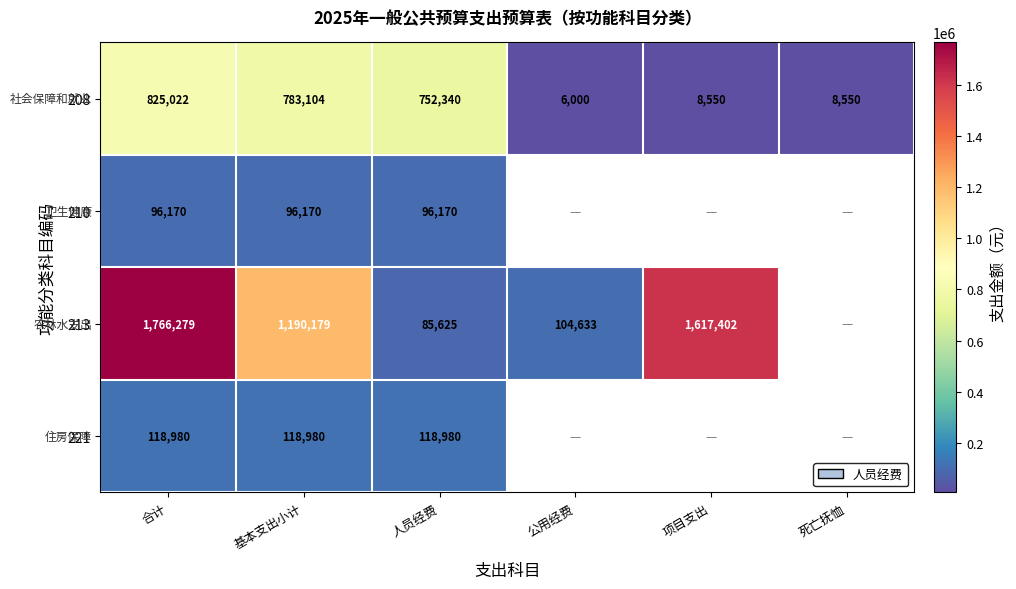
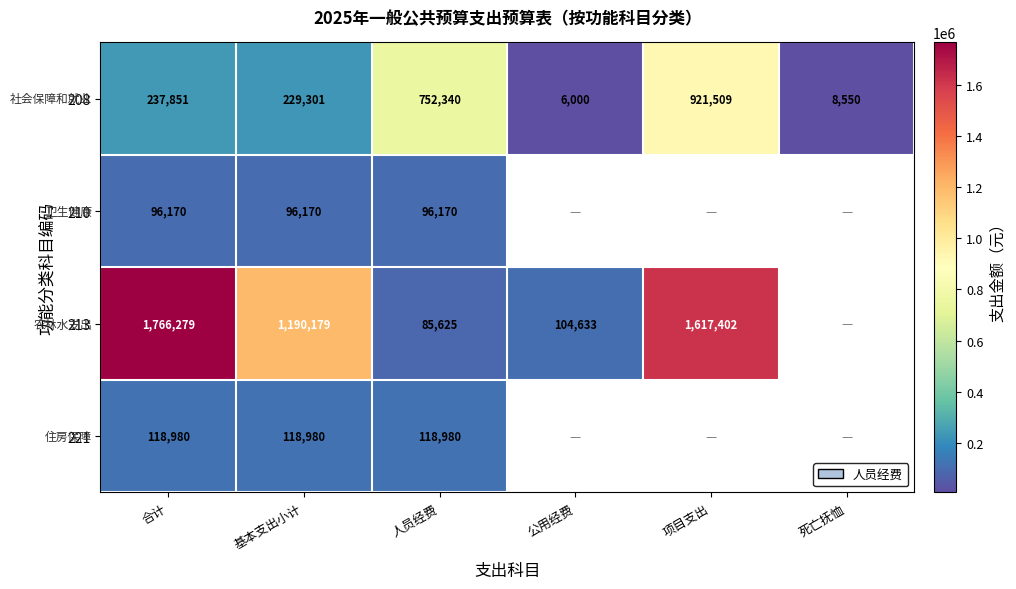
208, 合计: 825,022 -> 237,851
208, 基本支出小计: 783,104 -> 229,301
208, 项目支出: 8,550 -> 921,509
